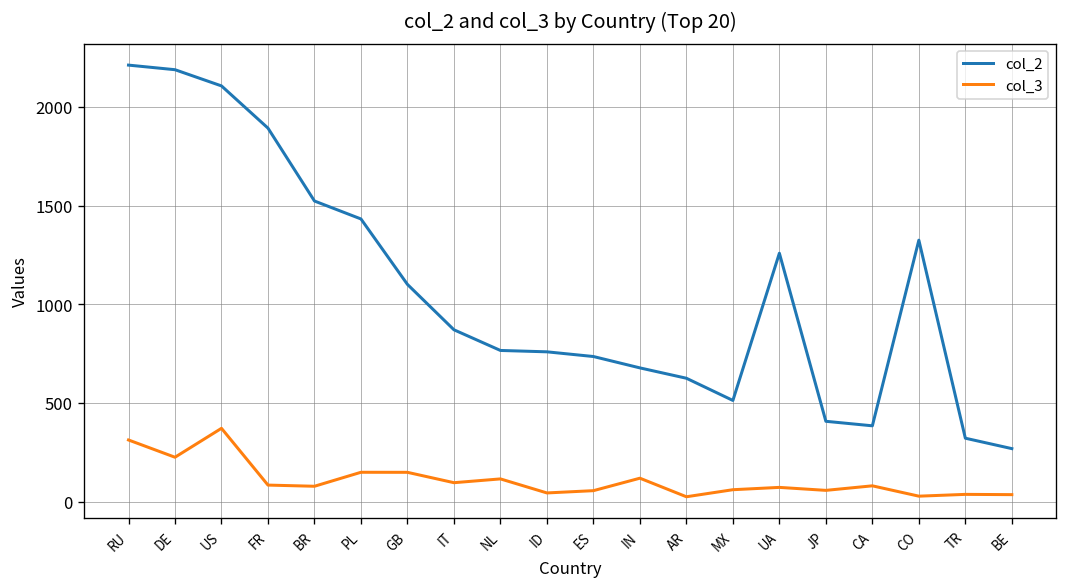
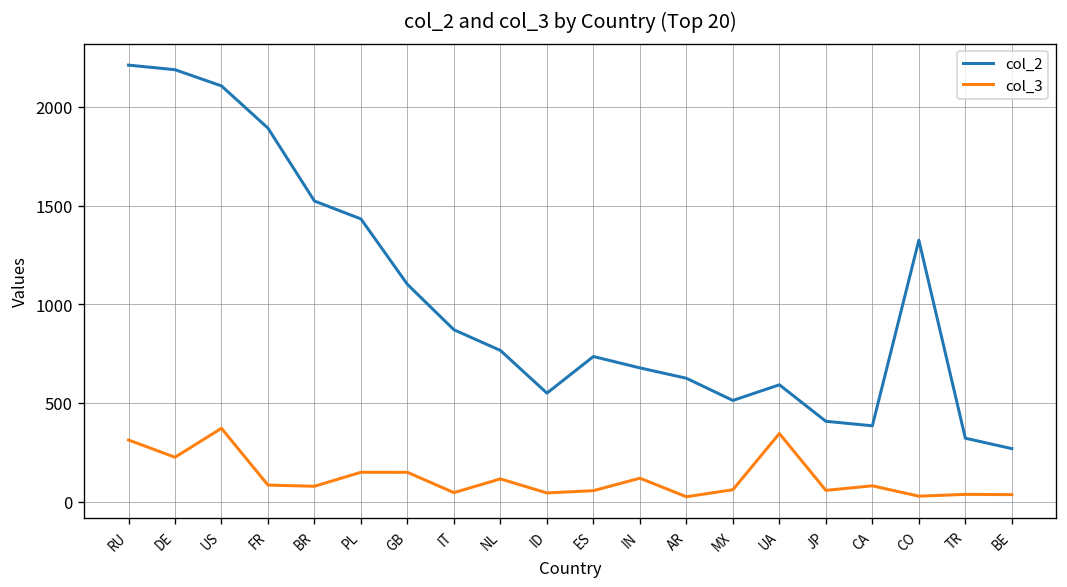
col_3, IT: 100 -> 50
col_2, ID: 760 -> 550
col_2, UA: 1260 -> 590
col_3, UA: 70 -> 350
